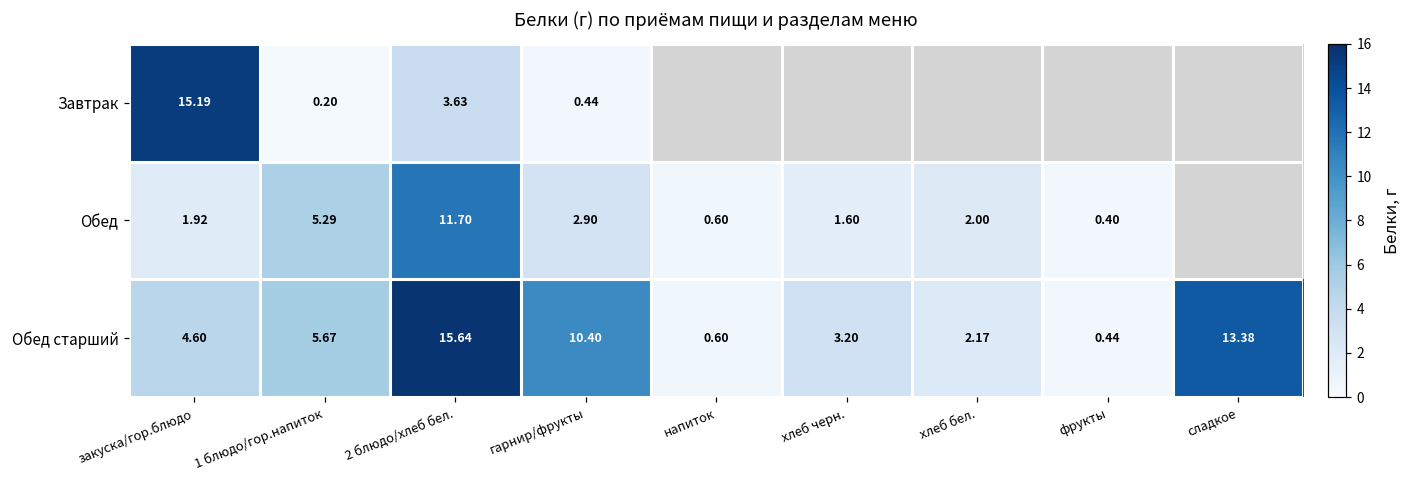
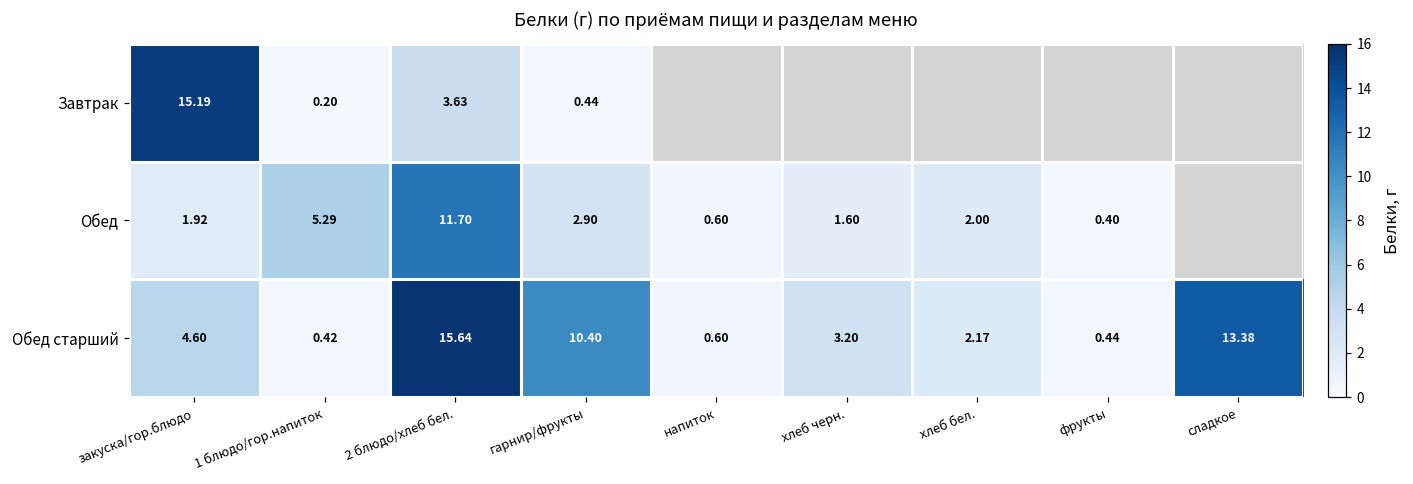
Обед старший, 1 блюдо/гор.напиток: 5.67 -> 0.42
